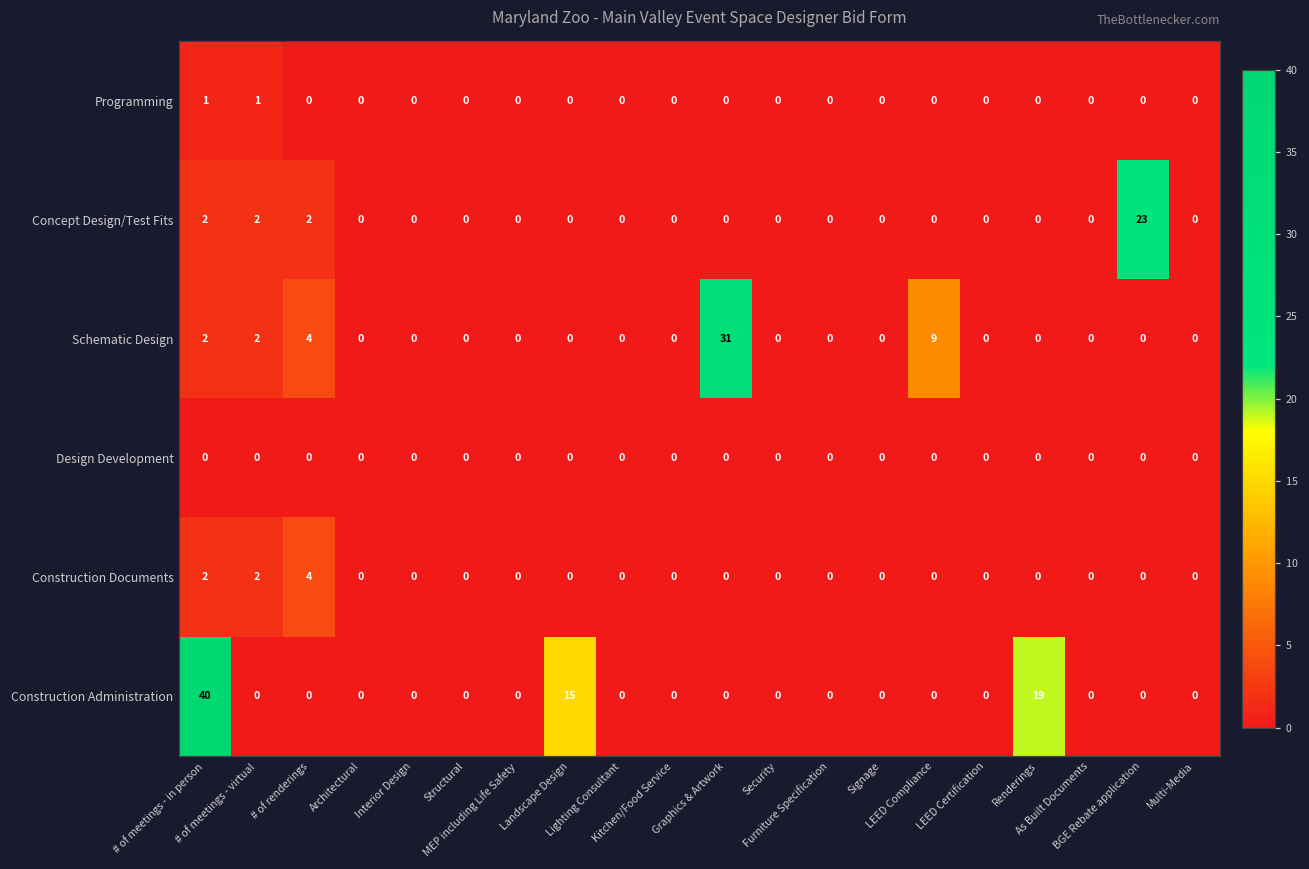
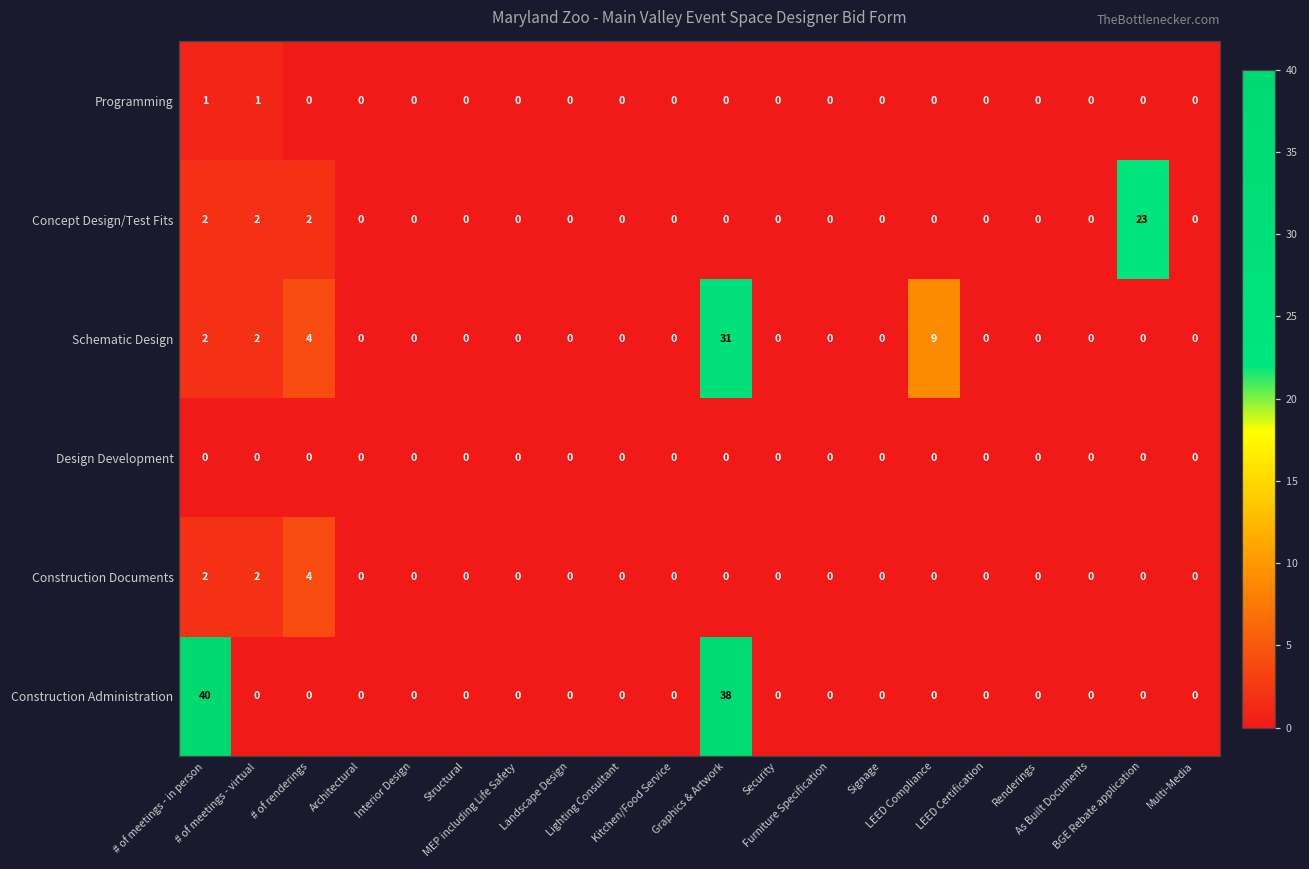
Construction Administration, Landscape Design: 15 -> 0
Construction Administration, Graphics & Artwork: 0 -> 38
Construction Administration, Renderings: 19 -> 0
